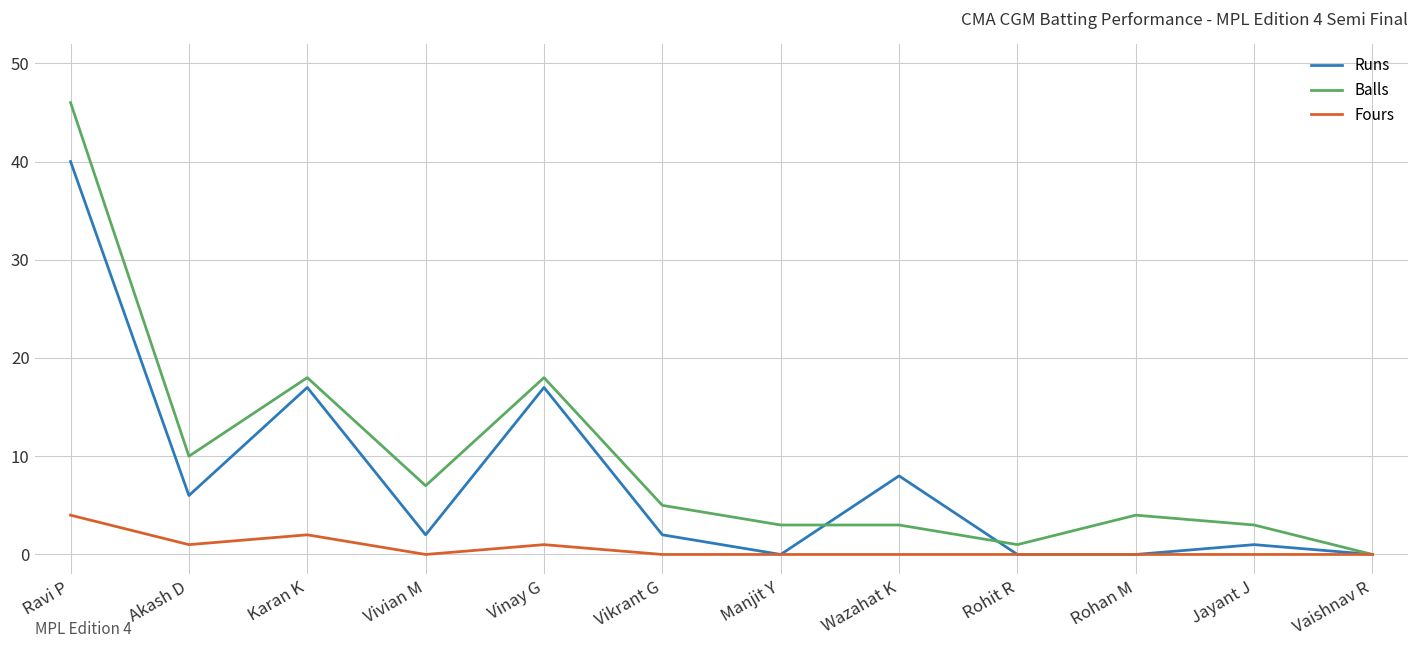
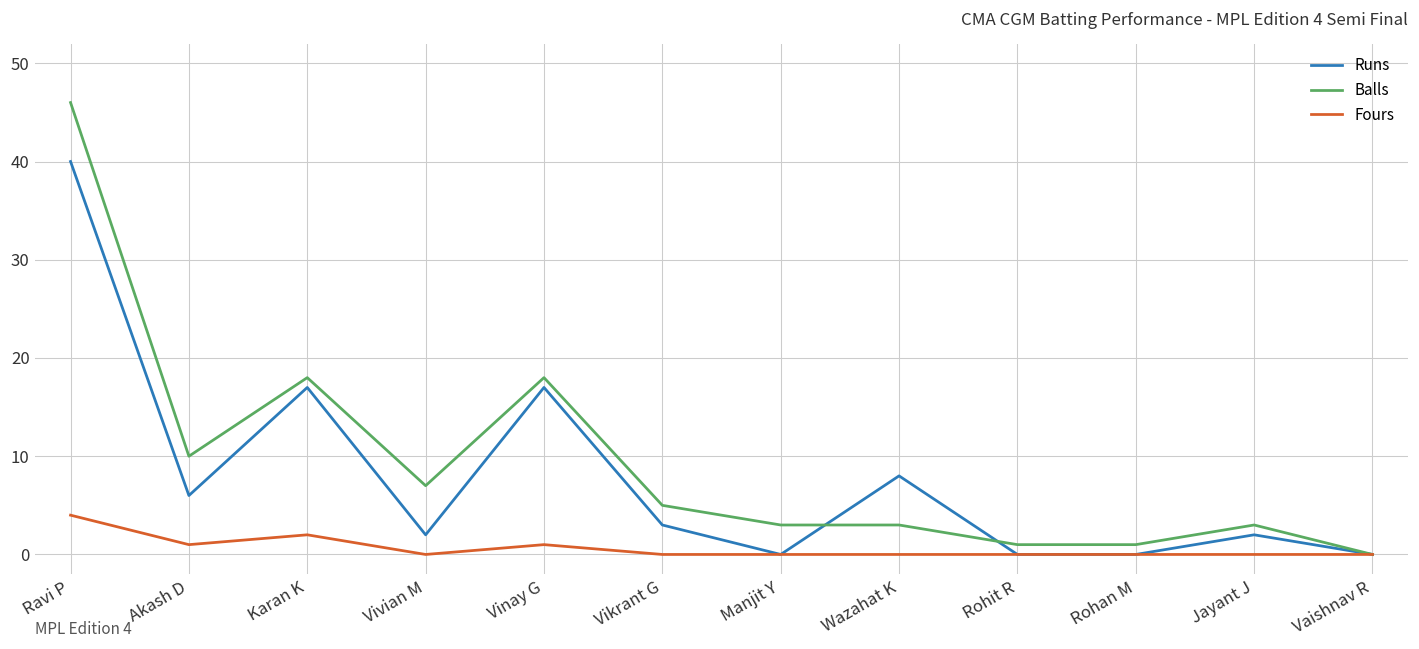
Runs, Vikrant G: 2 -> 3
Balls, Rohan M: 4 -> 1
Runs, Jayant J: 1 -> 2
